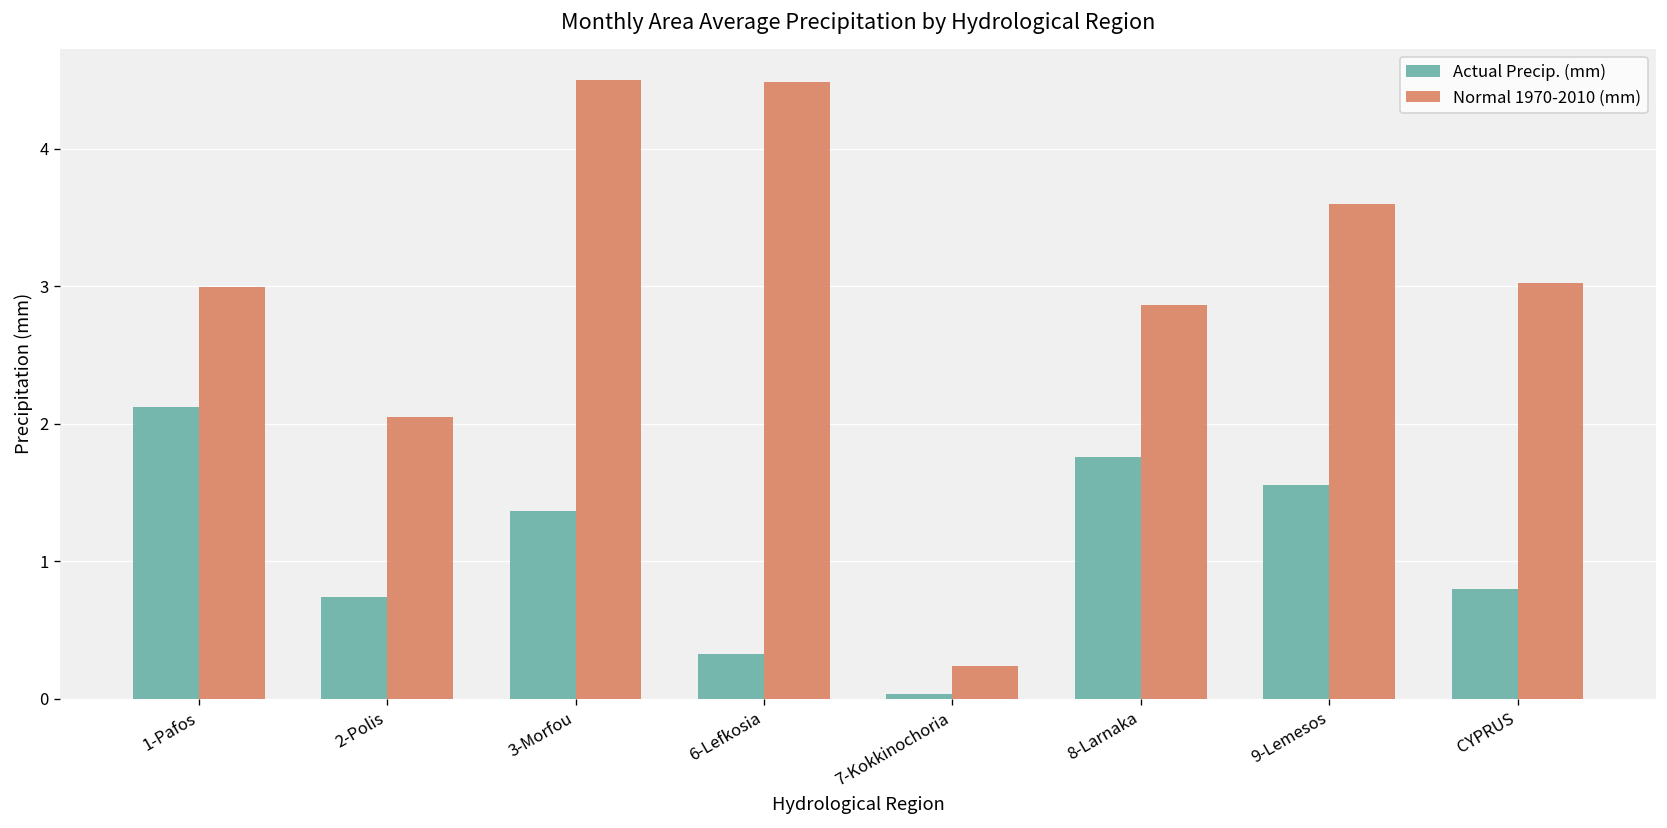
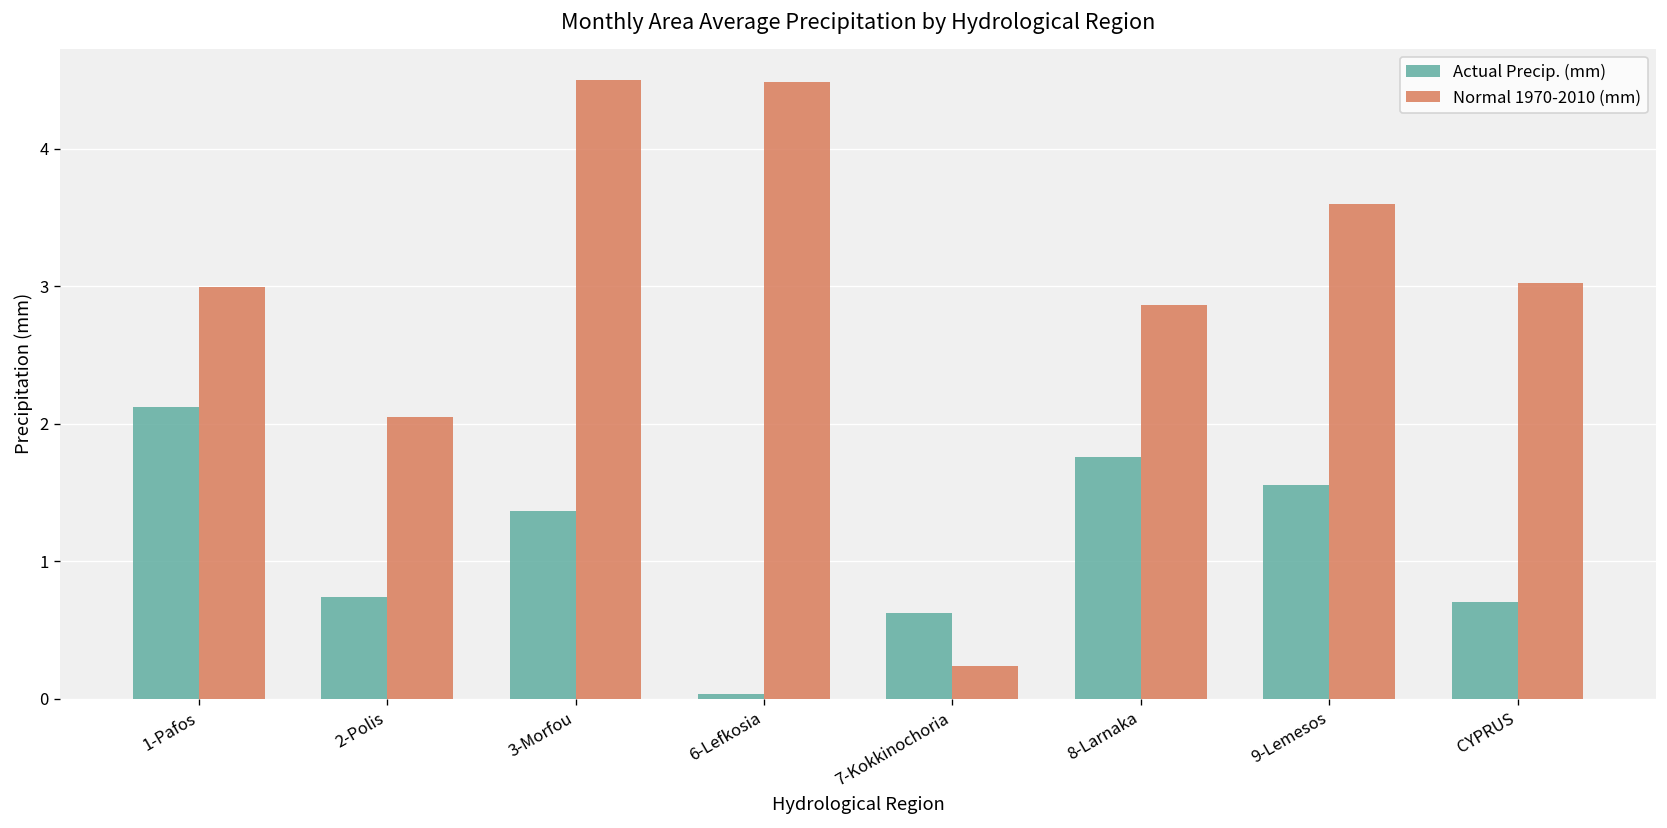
Actual Precip. (mm), 6-Lefkosia: 0.33 -> 0.03
Actual Precip. (mm), 7-Kokkinochoria: 0.03 -> 0.62
Actual Precip. (mm), CYPRUS: 0.8 -> 0.7
